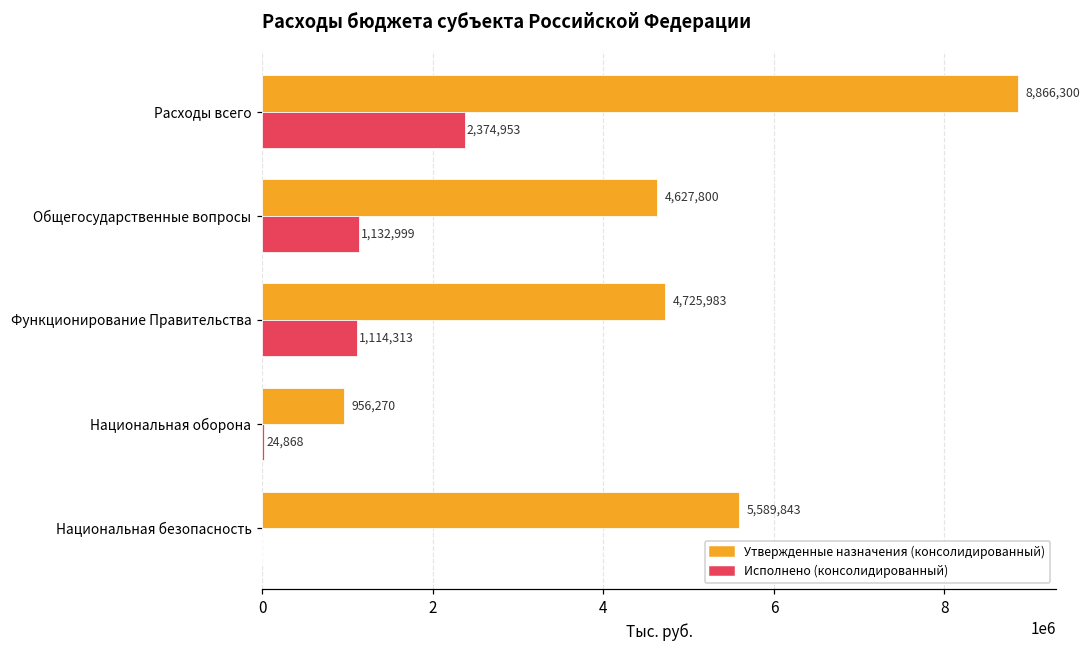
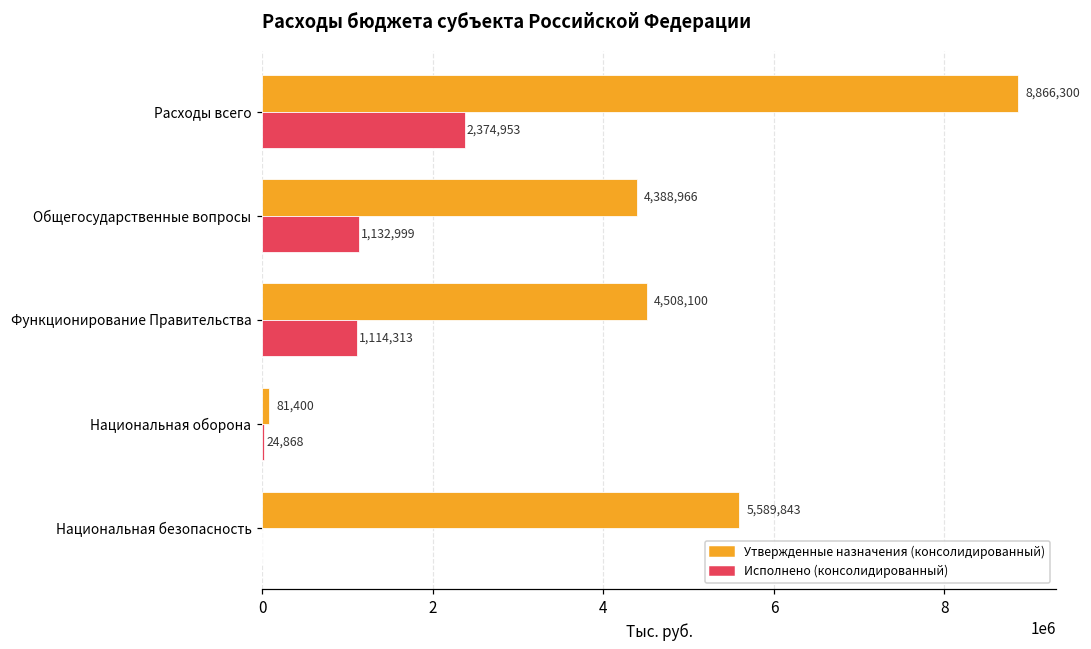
Утвержденные назначения (консолидированный), Общегосударственные вопросы: 4,627,800 -> 4,388,966
Утвержденные назначения (консолидированный), Функционирование Правительства: 4,725,983 -> 4,508,100
Утвержденные назначения (консолидированный), Национальная оборона: 956,270 -> 81,400
